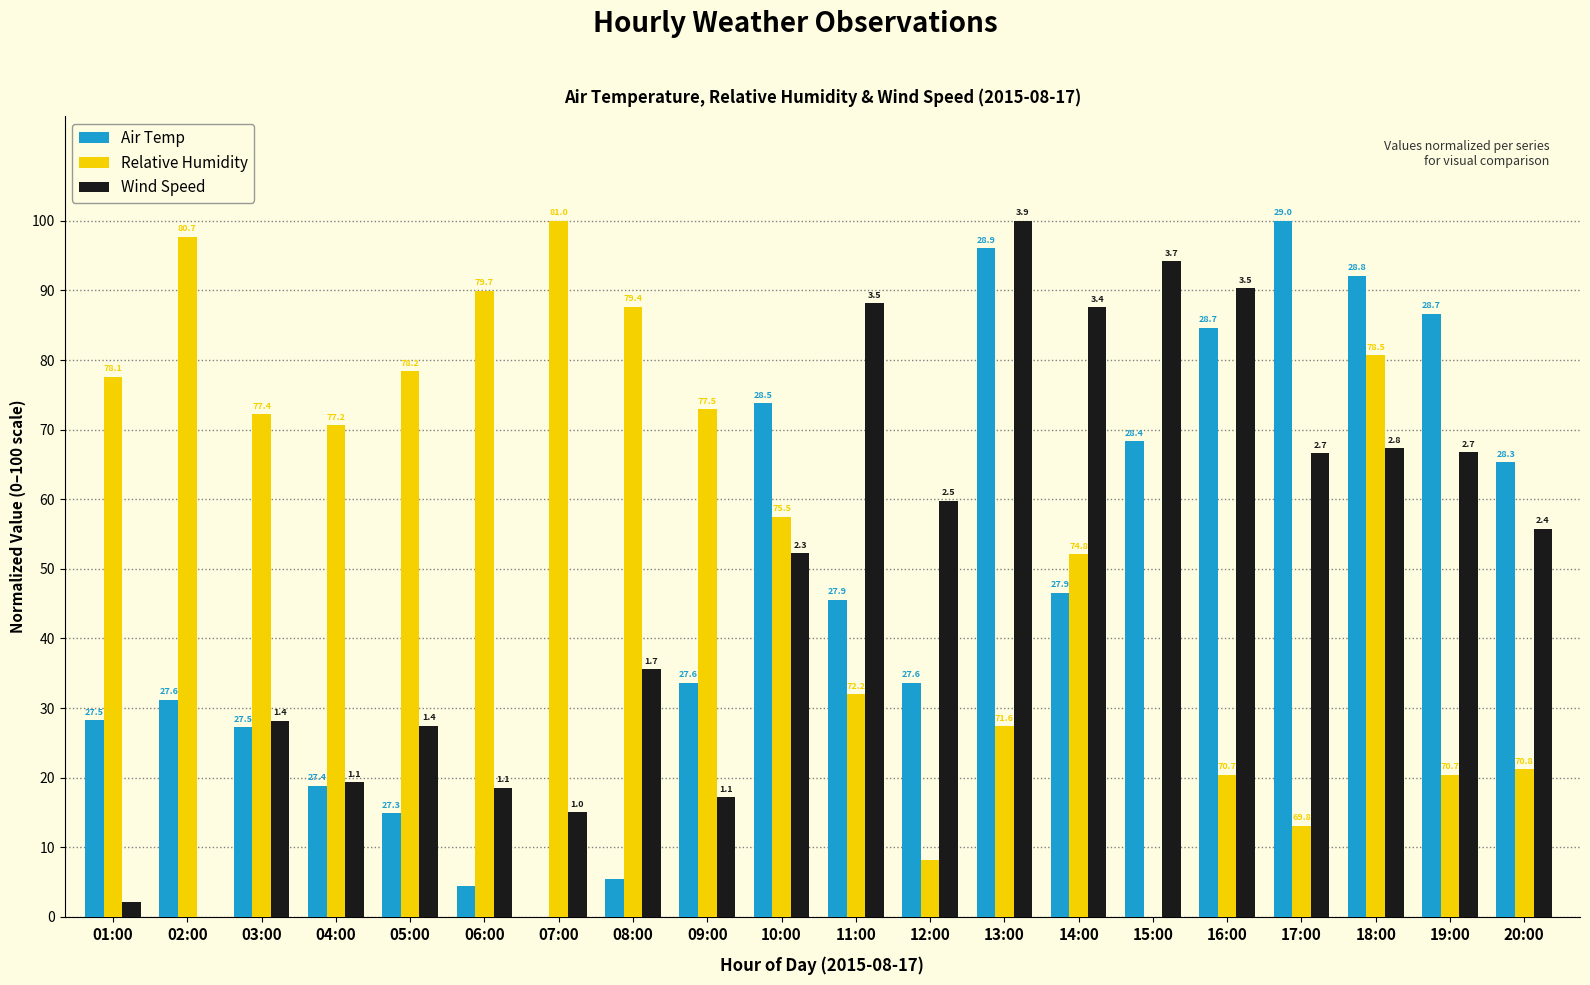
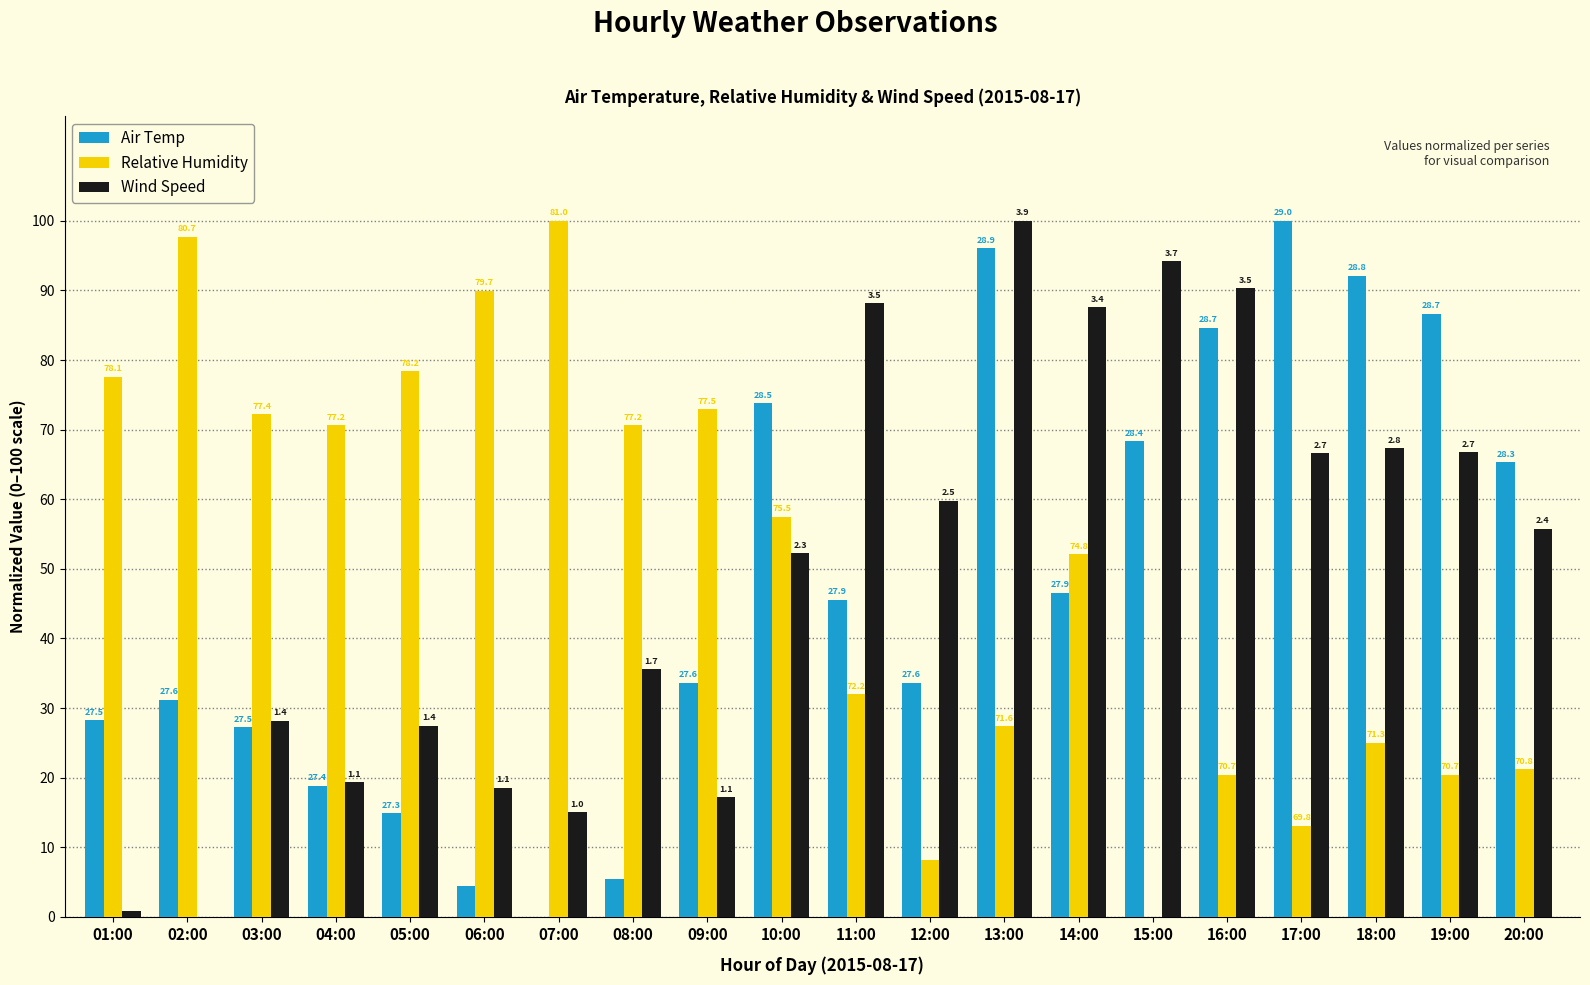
Wind Speed, 01:00: 2 -> 1
Relative Humidity, 08:00: 79.4 -> 77.2
Relative Humidity, 18:00: 78.5 -> 71.3
